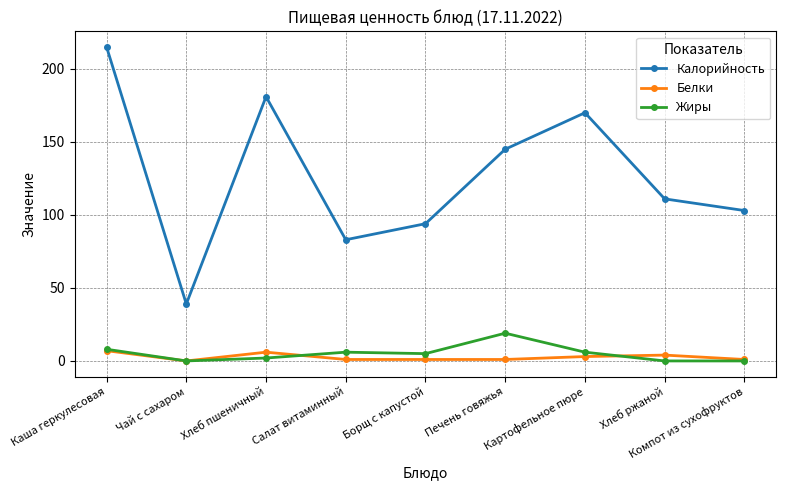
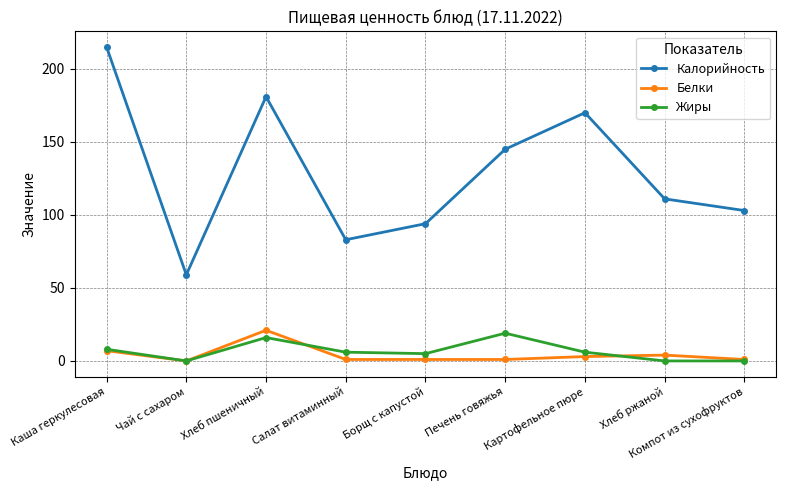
Калорийность, Чай с сахаром: 39 -> 59
Белки, Хлеб пшеничный: 6 -> 21
Жиры, Хлеб пшеничный: 2 -> 16
